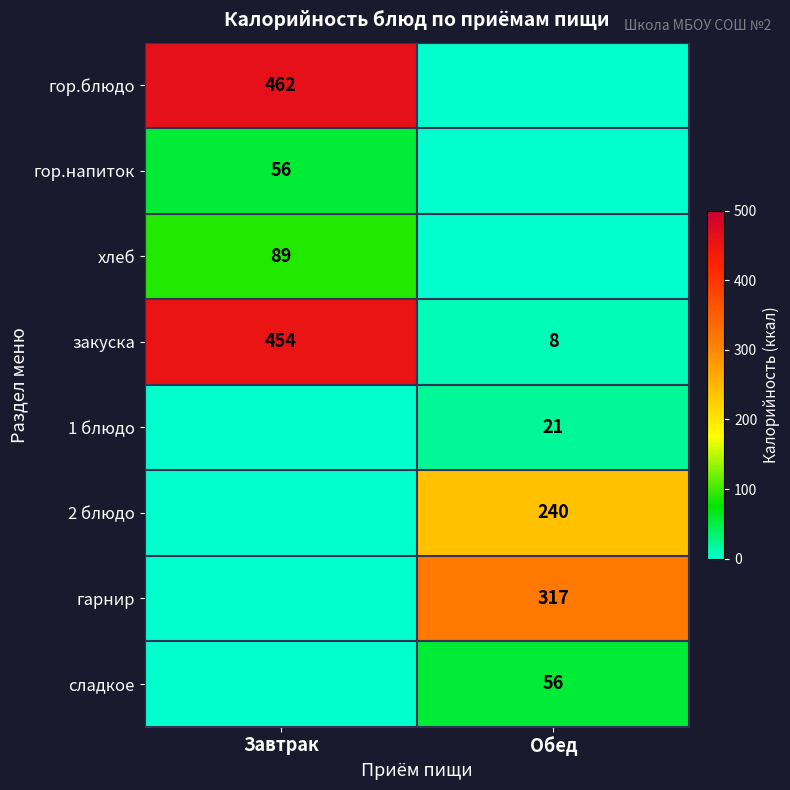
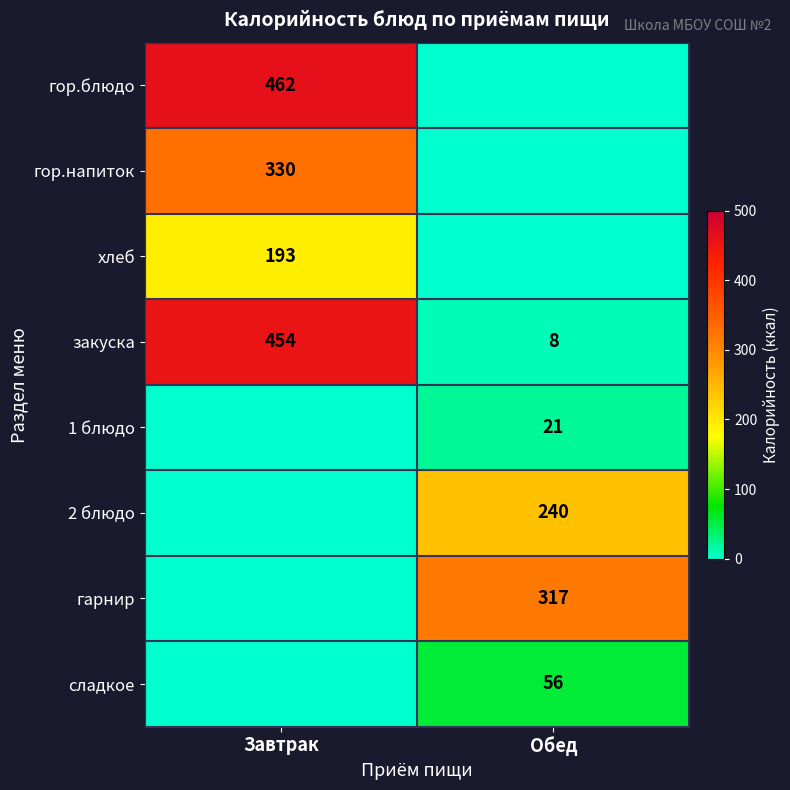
гор.напиток, Завтрак: 56 -> 330
хлеб, Завтрак: 89 -> 193
